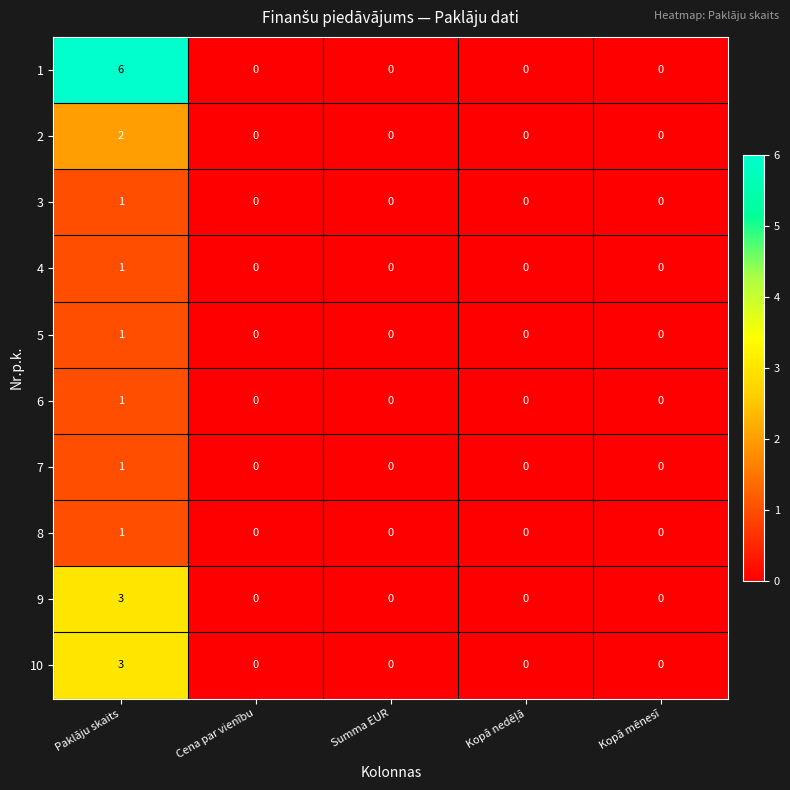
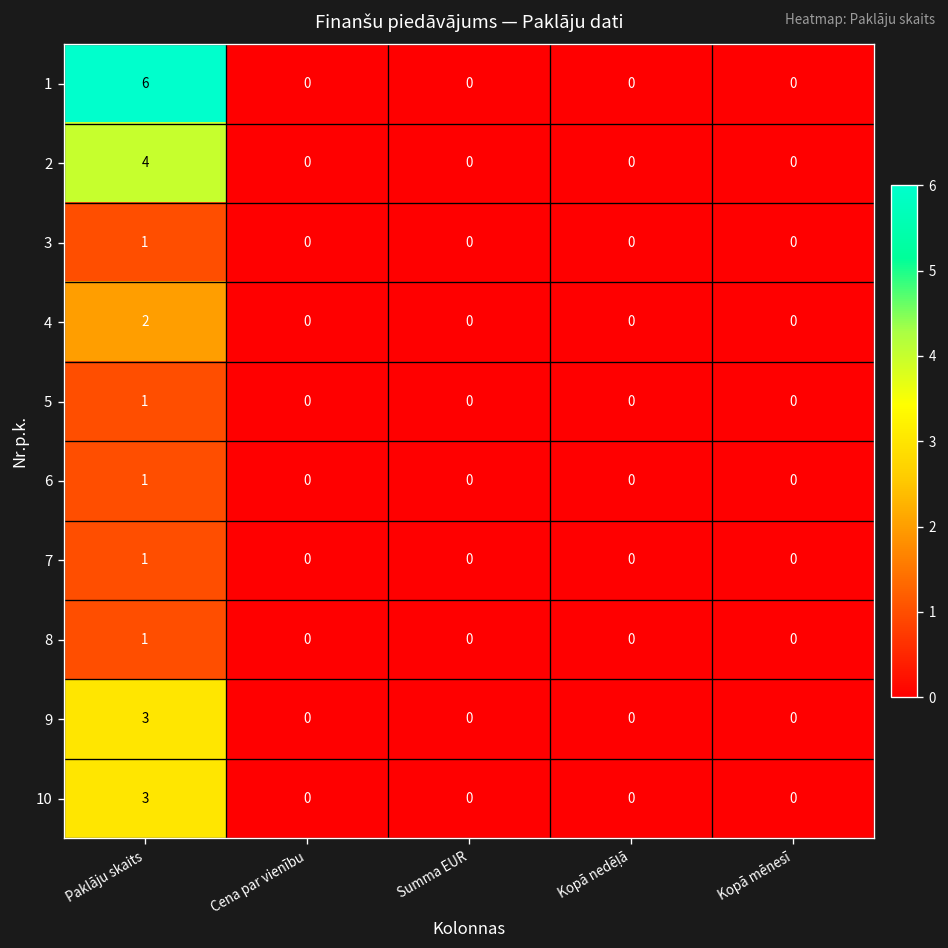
2, Paklāju skaits: 2 -> 4
4, Paklāju skaits: 1 -> 2
